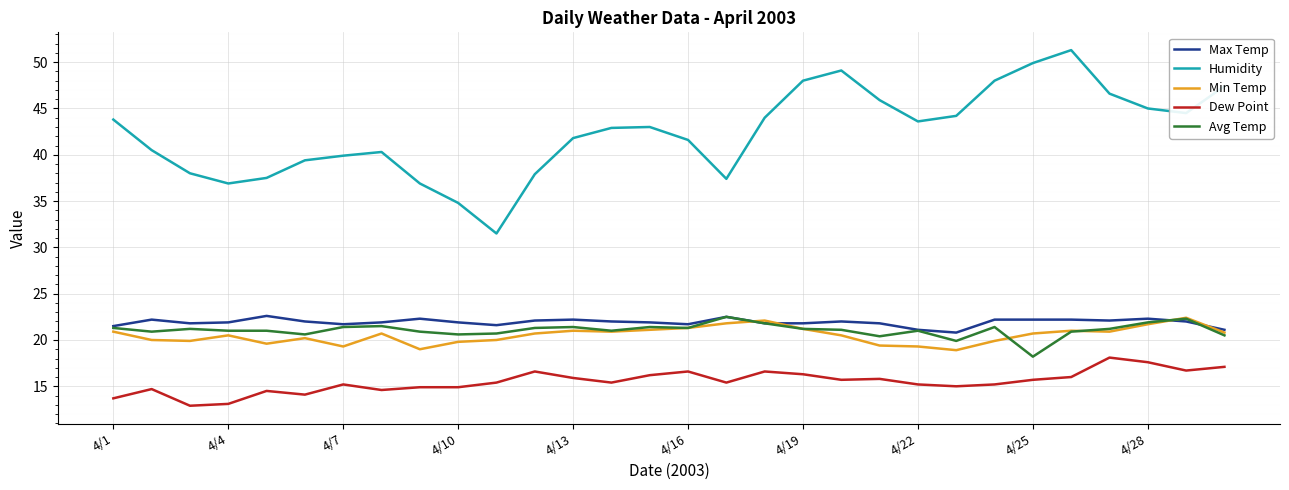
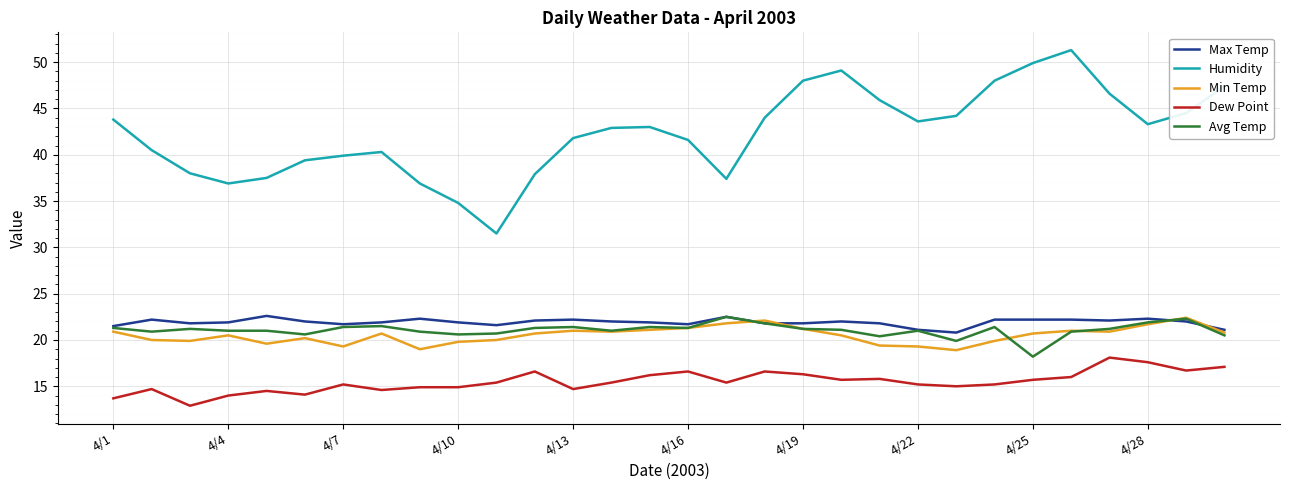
Dew Point, 4/4: 13 -> 14
Dew Point, 4/13: 16 -> 15
Humidity, 4/28: 45 -> 43
